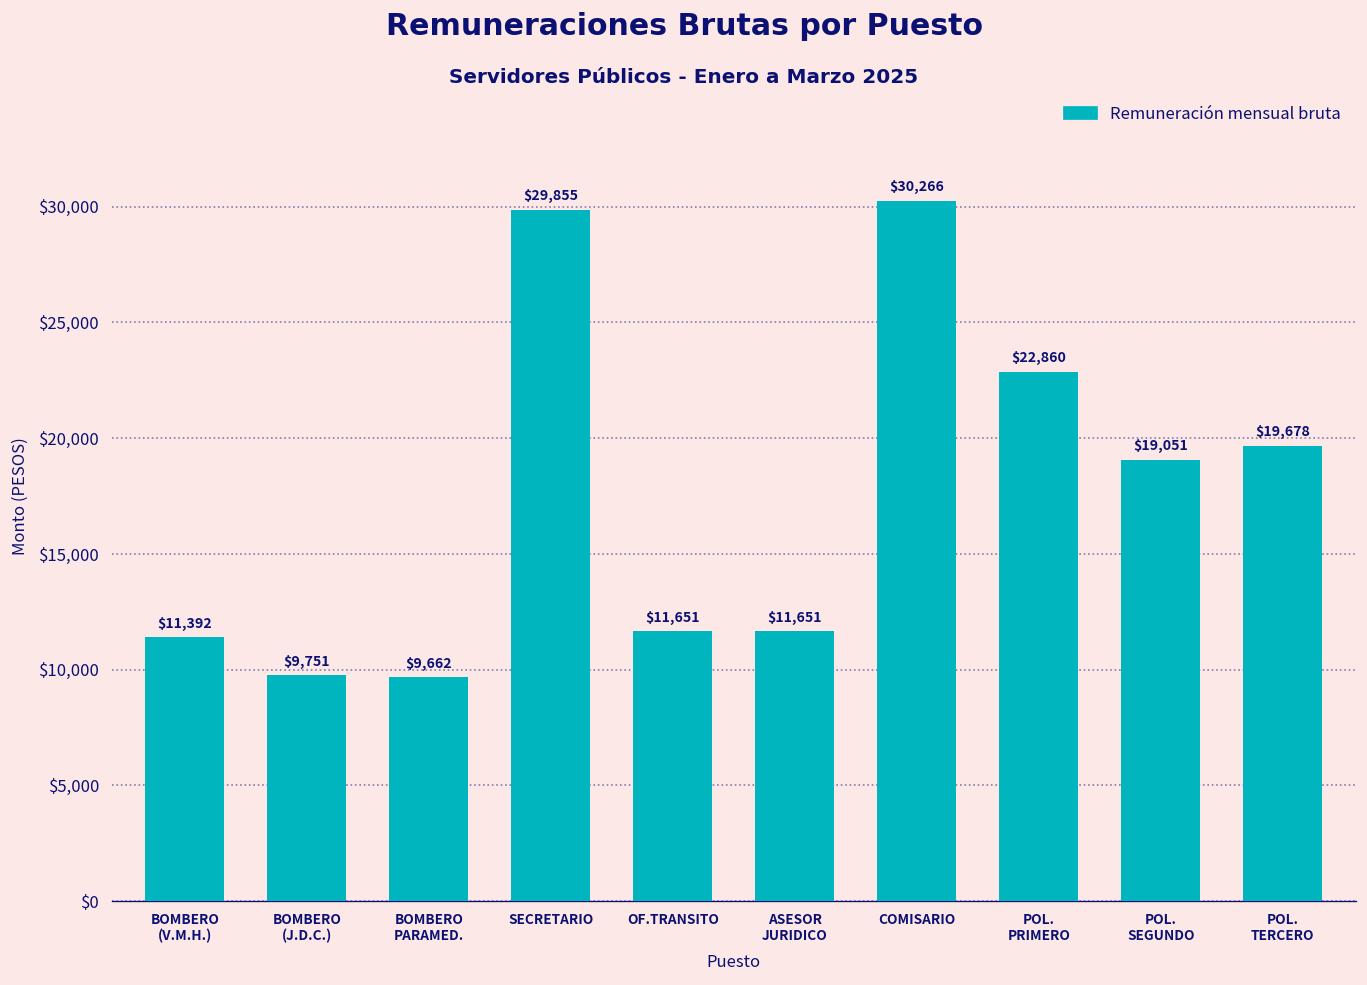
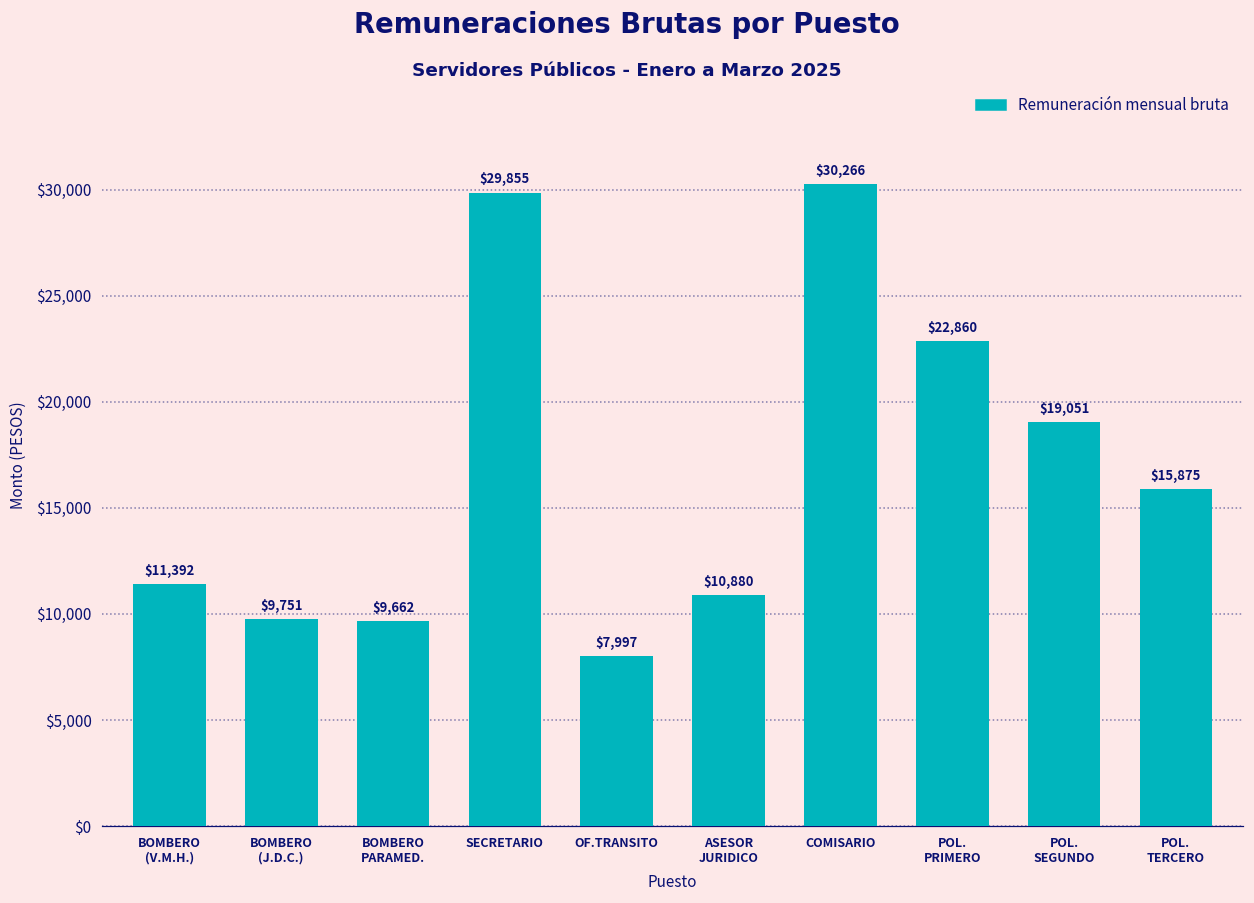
OF.TRANSITO: $11,651 -> $7,997
ASESOR JURIDICO: $11,651 -> $10,880
POL. TERCERO: $19,678 -> $15,875
